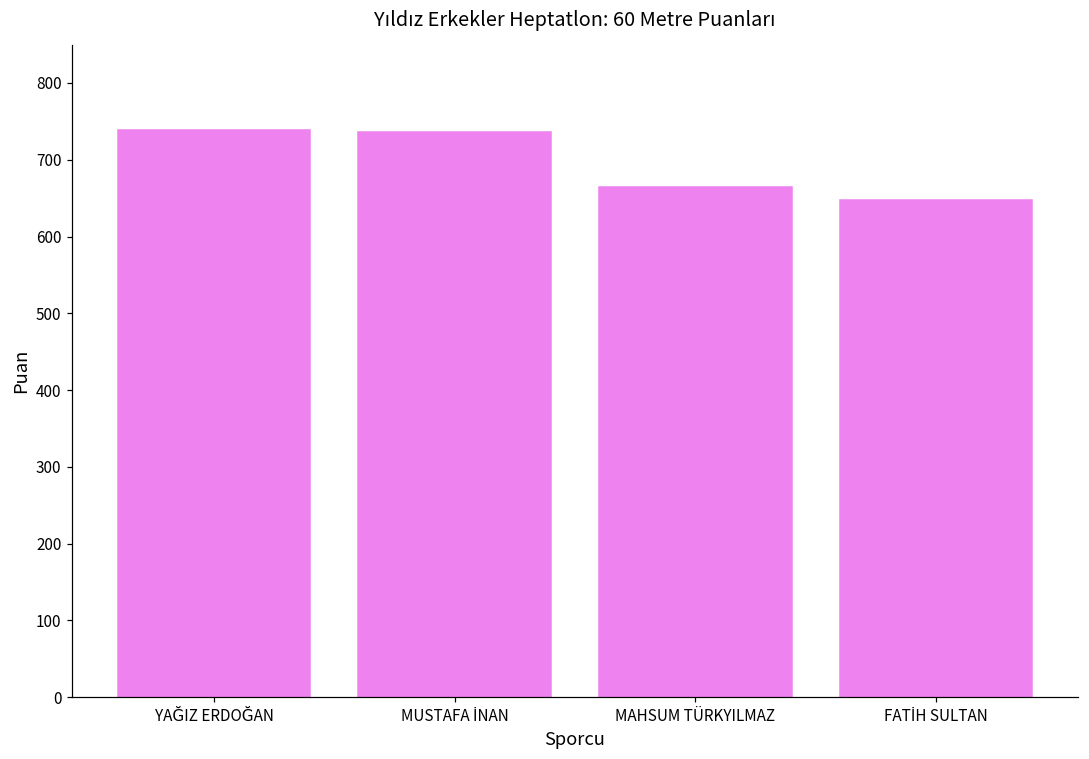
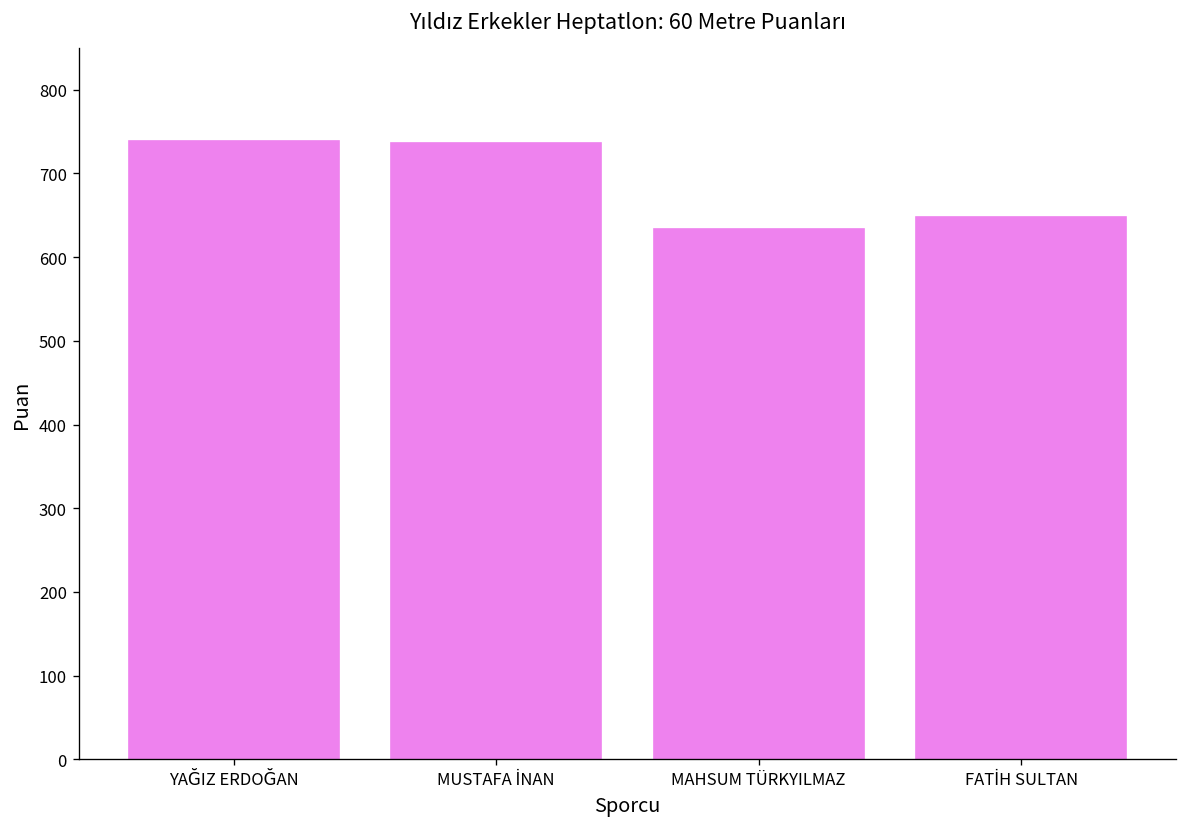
MAHSUM TÜRKYILMAZ: 670 -> 630
